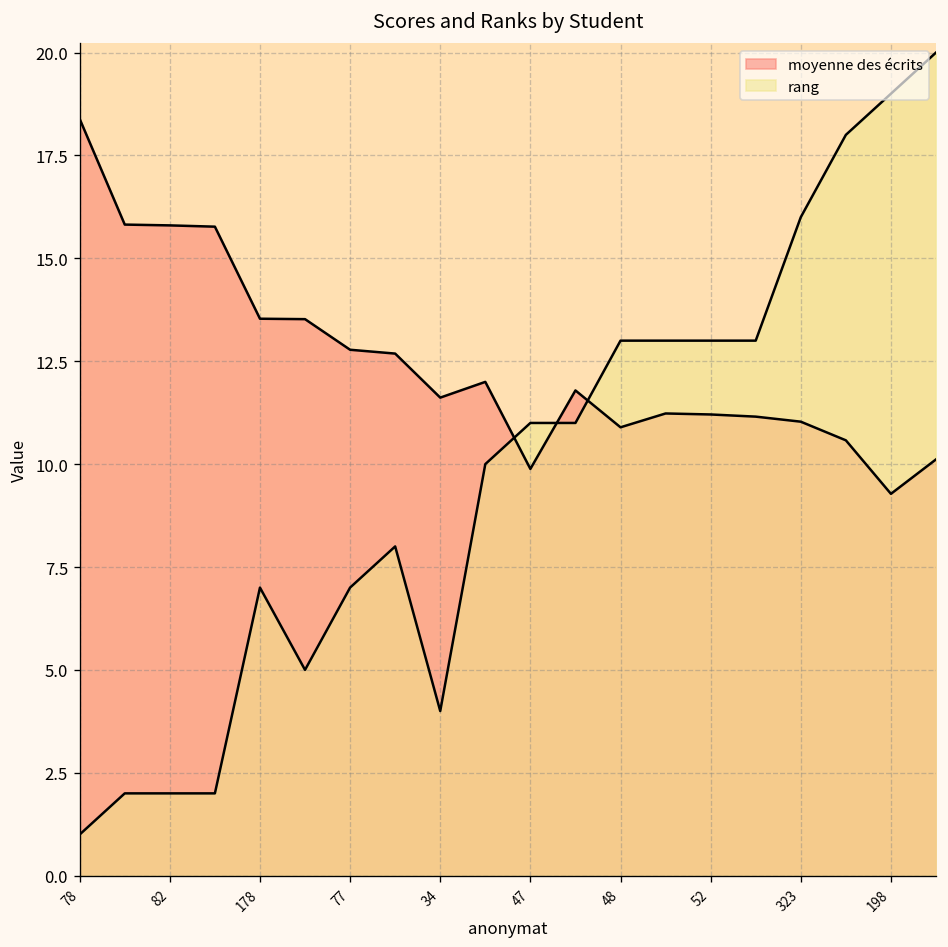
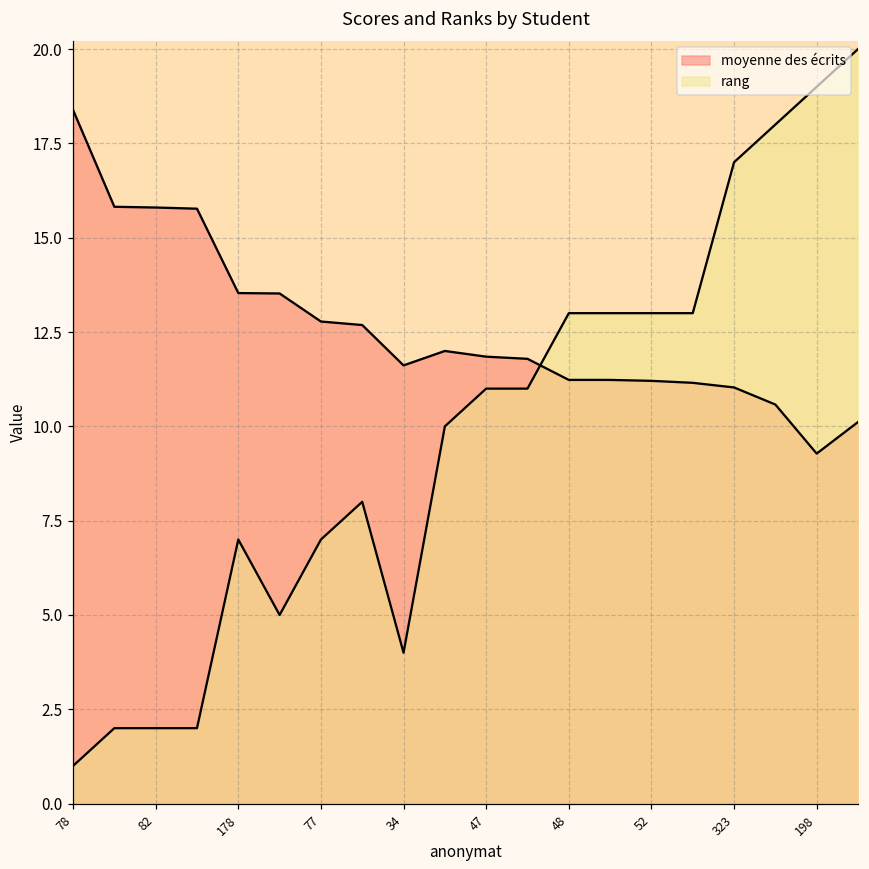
moyenne des écrits, 47: 9.9 -> 11.8
moyenne des écrits, 48: 10.9 -> 11.2
rang, 323: 16 -> 17
